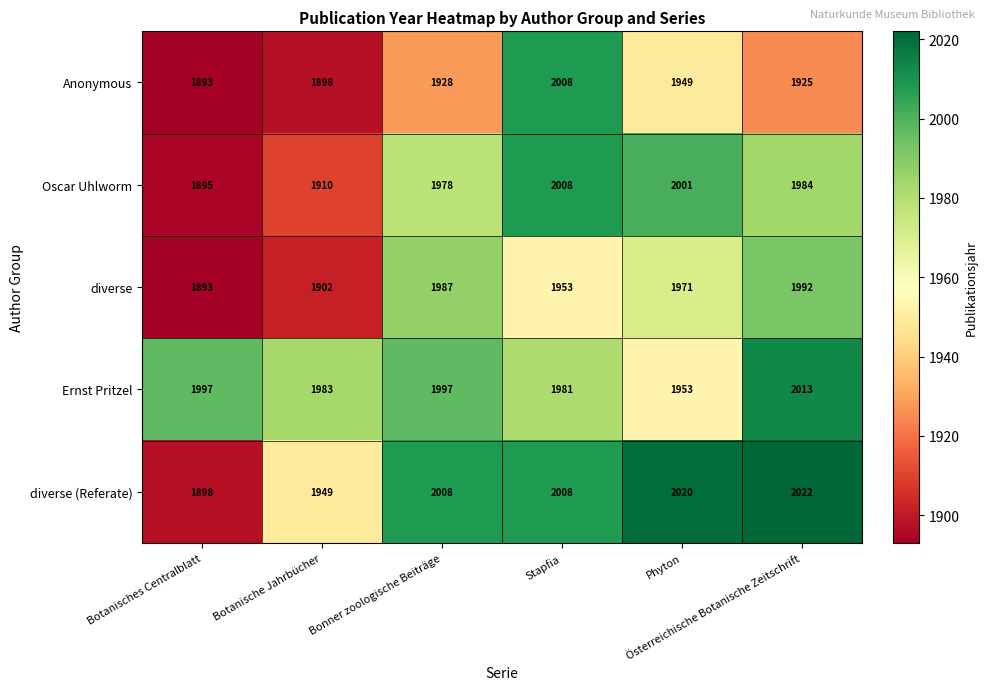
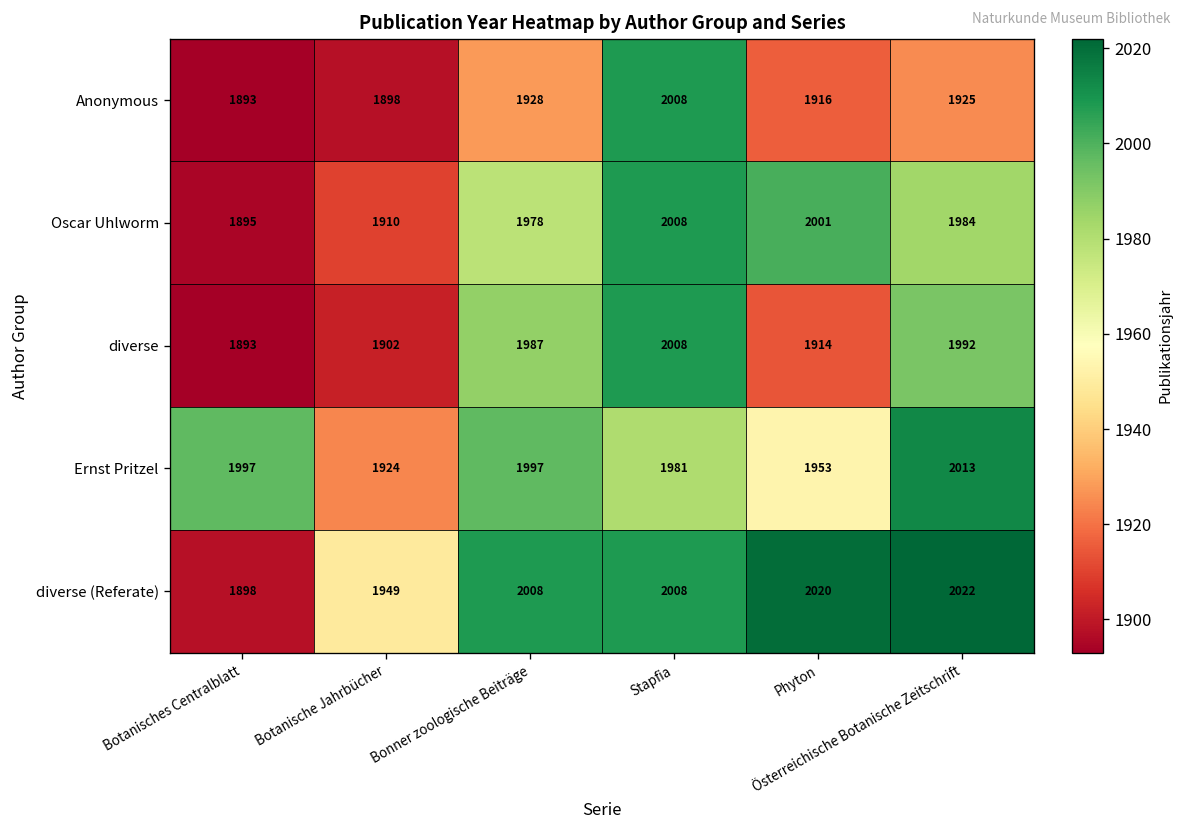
Anonymous, Phyton: 1949 -> 1916
diverse, Stapfia: 1953 -> 2008
diverse, Phyton: 1971 -> 1914
Ernst Pritzel, Botanische Jahrbücher: 1983 -> 1924
